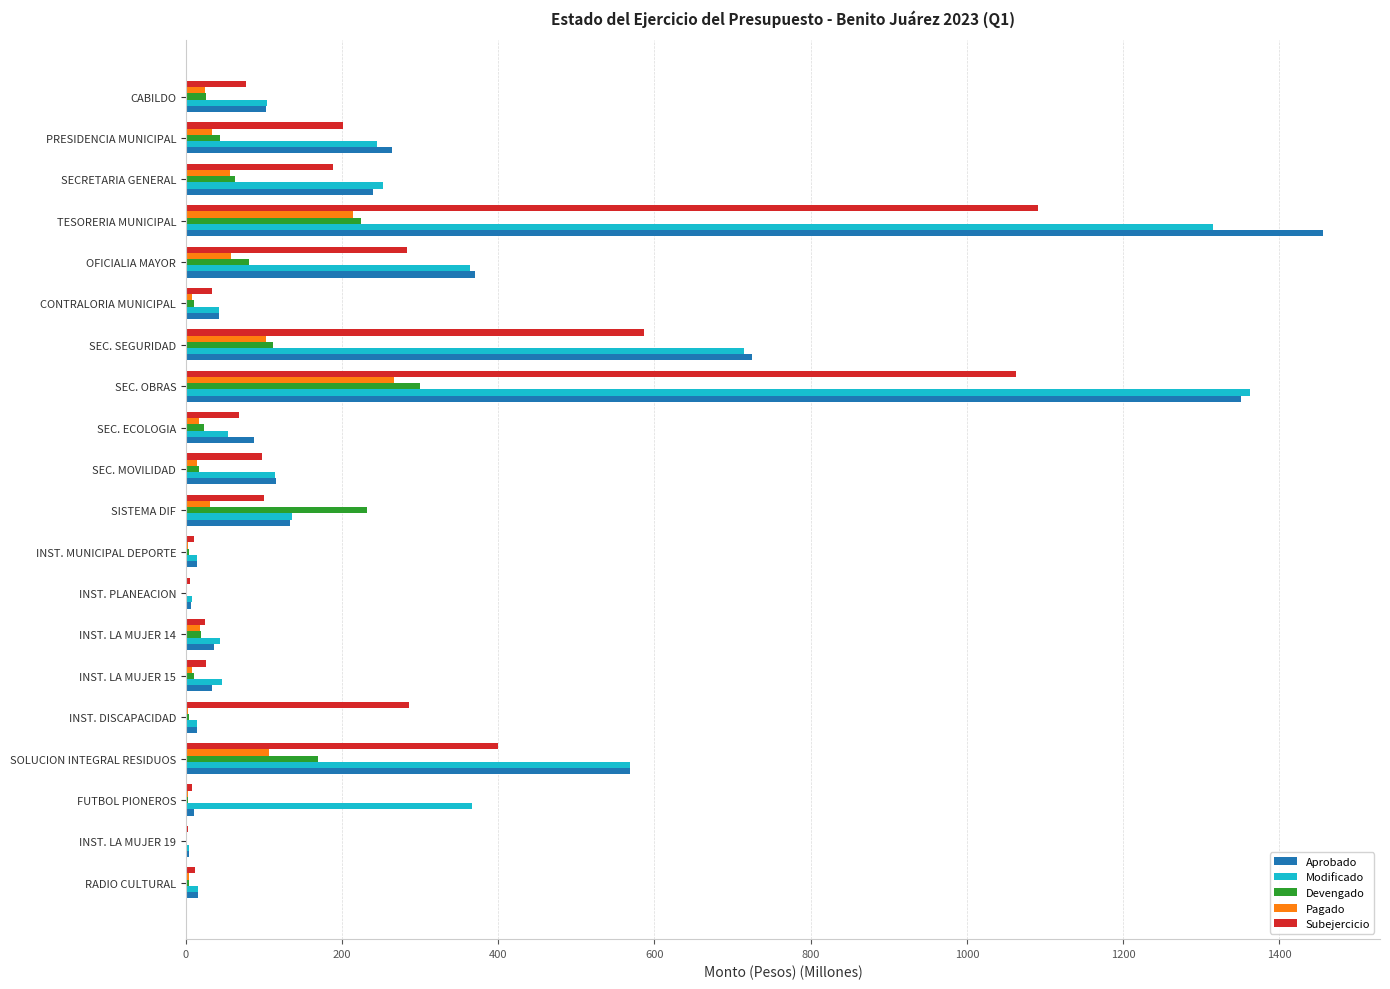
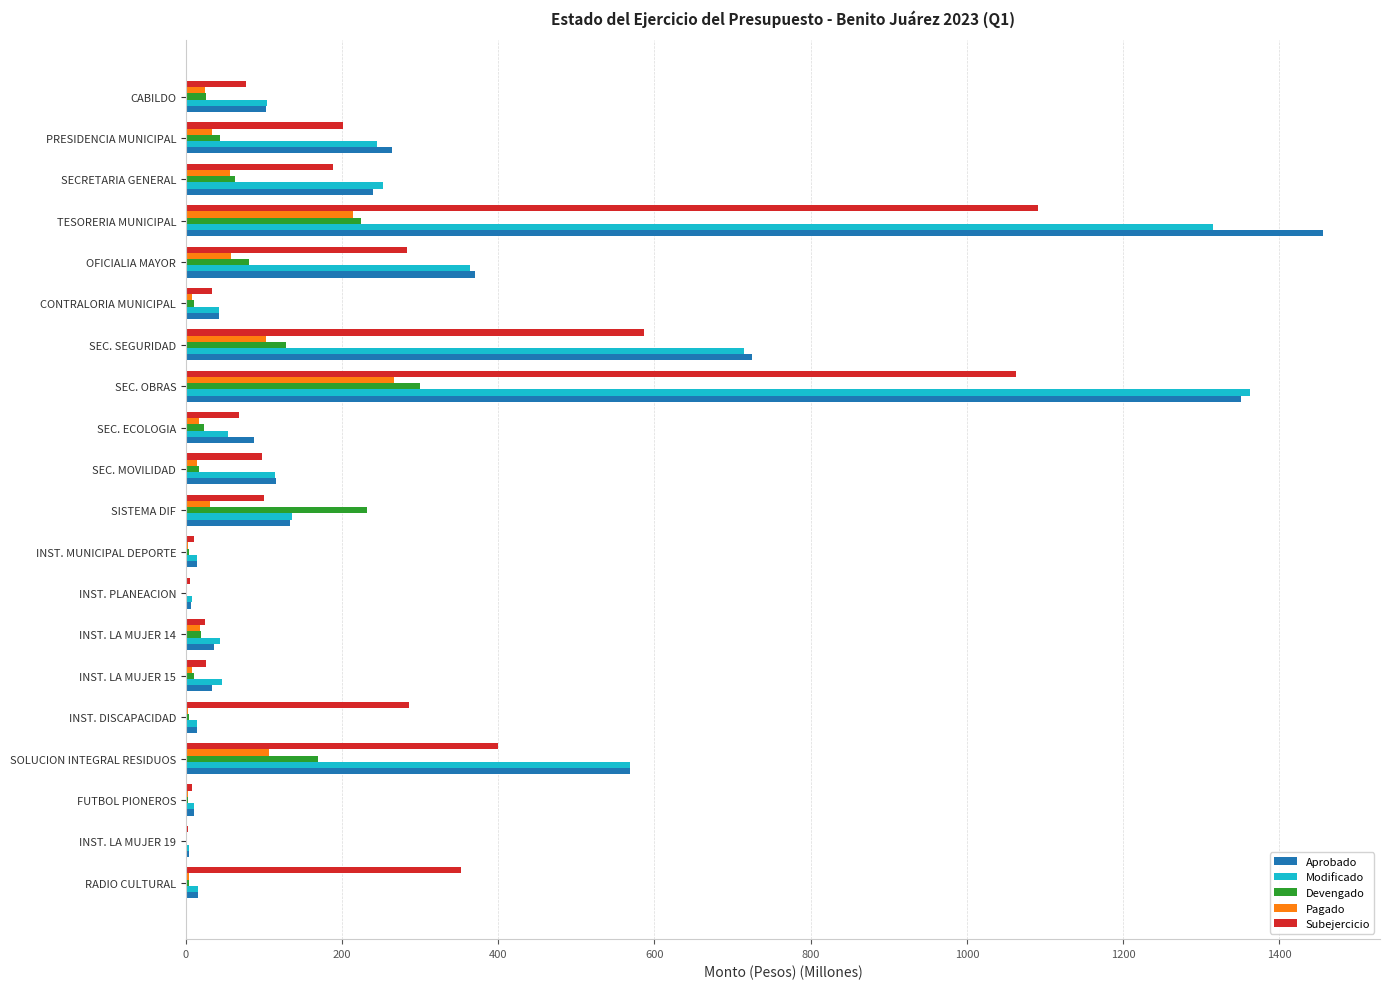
Devengado, SEC. SEGURIDAD: 110 -> 130
Modificado, FUTBOL PIONEROS: 370 -> 10
Subejercicio, RADIO CULTURAL: 10 -> 350
